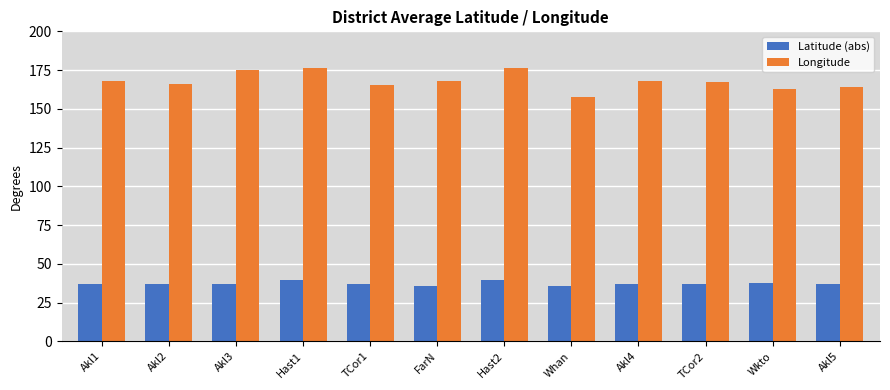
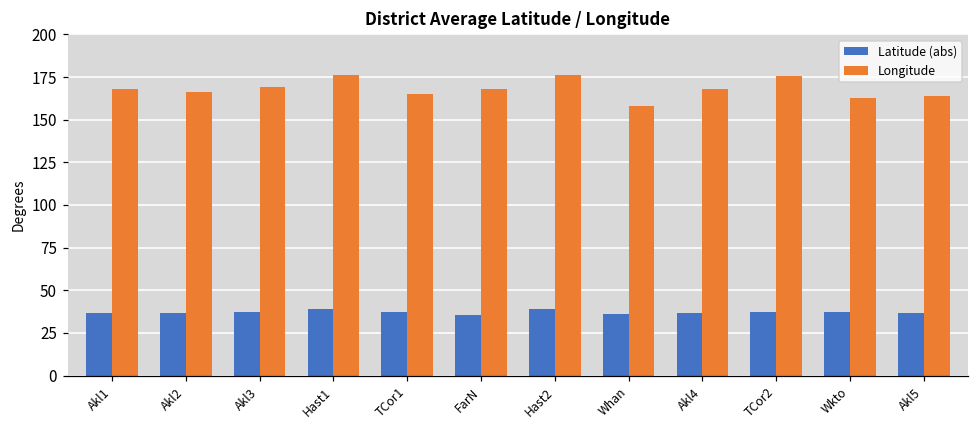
Longitude, Akl3: 175 -> 169
Longitude, TCor2: 167 -> 176
